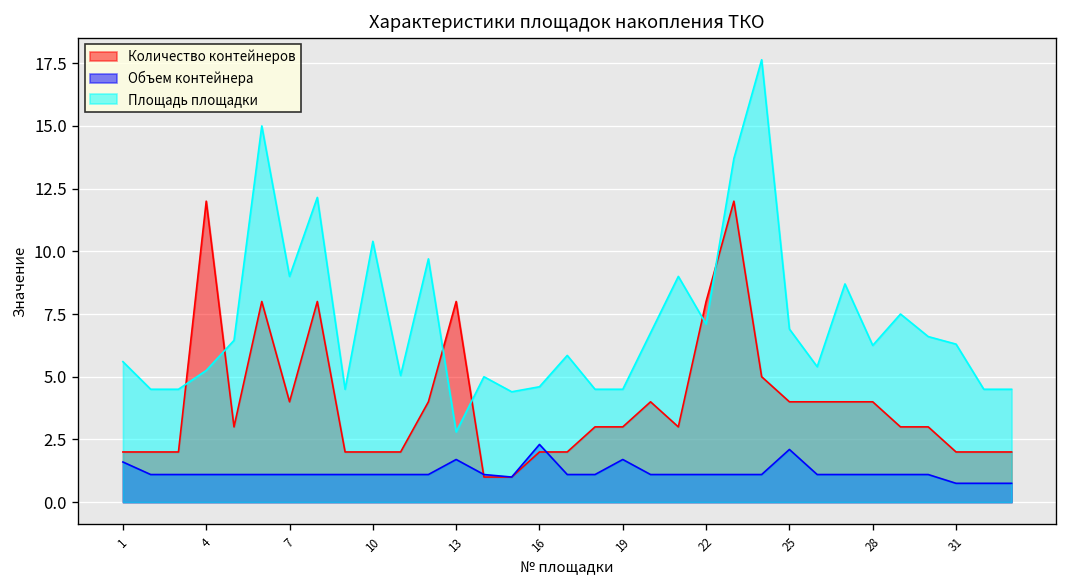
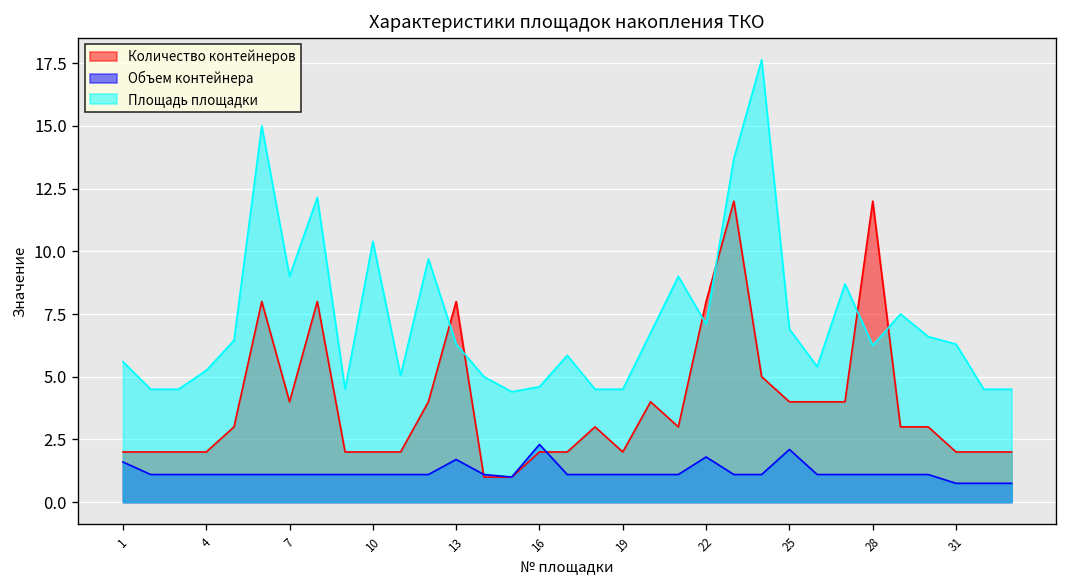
Количество контейнеров, 4: 12 -> 2
Площадь площадки, 13: 2.8 -> 6.3
Количество контейнеров, 19: 3 -> 2
Объем контейнера, 19: 1.7 -> 1.1
Объем контейнера, 22: 1.1 -> 1.8
Количество контейнеров, 28: 4 -> 12
